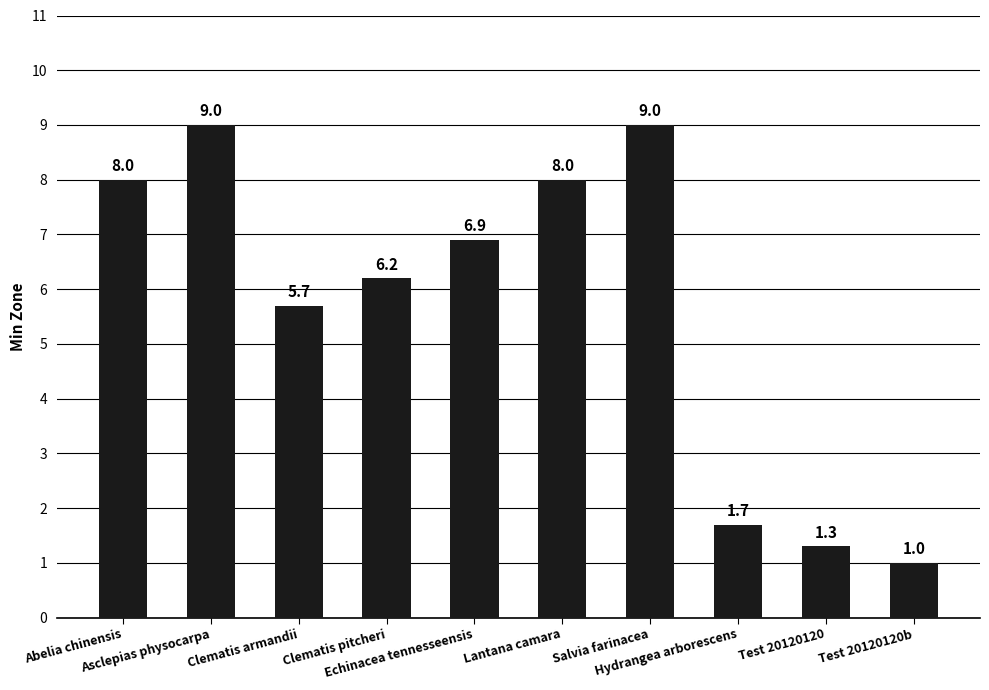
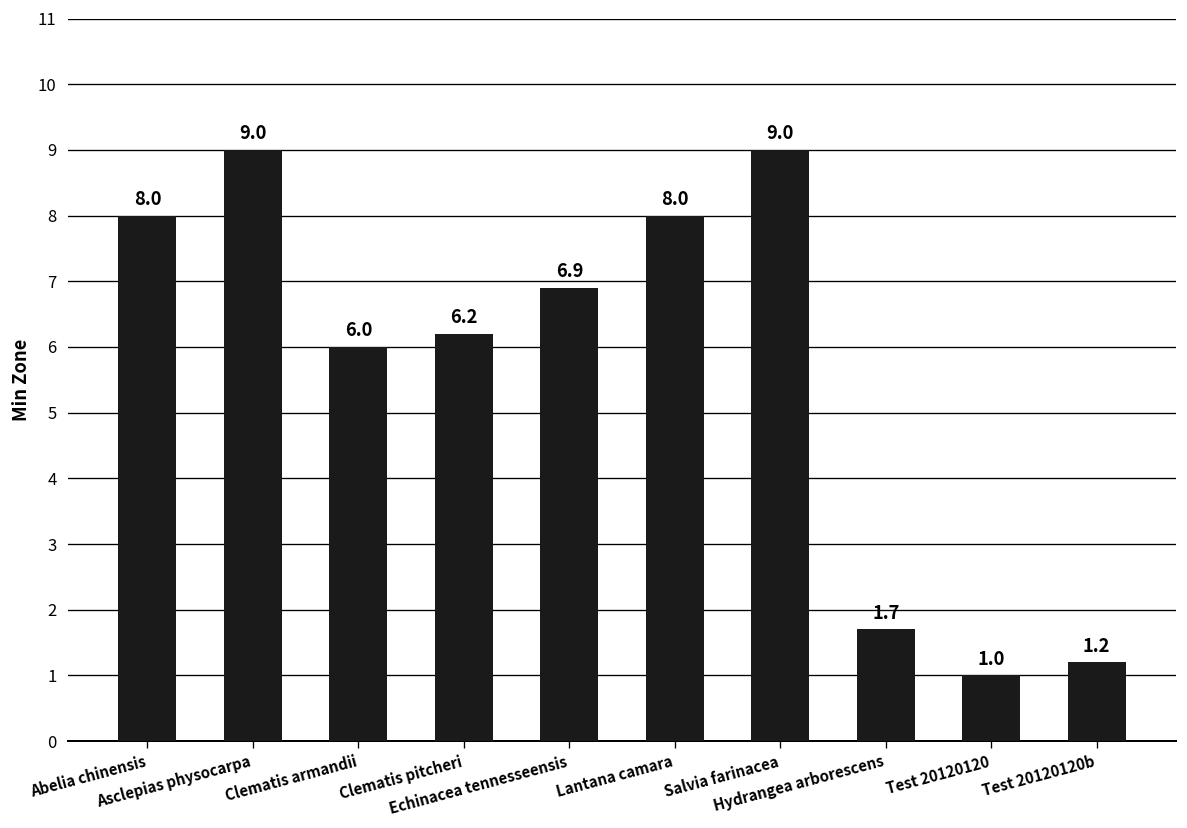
Clematis armandii: 5.7 -> 6.0
Test 20120120: 1.3 -> 1.0
Test 20120120b: 1.0 -> 1.2
